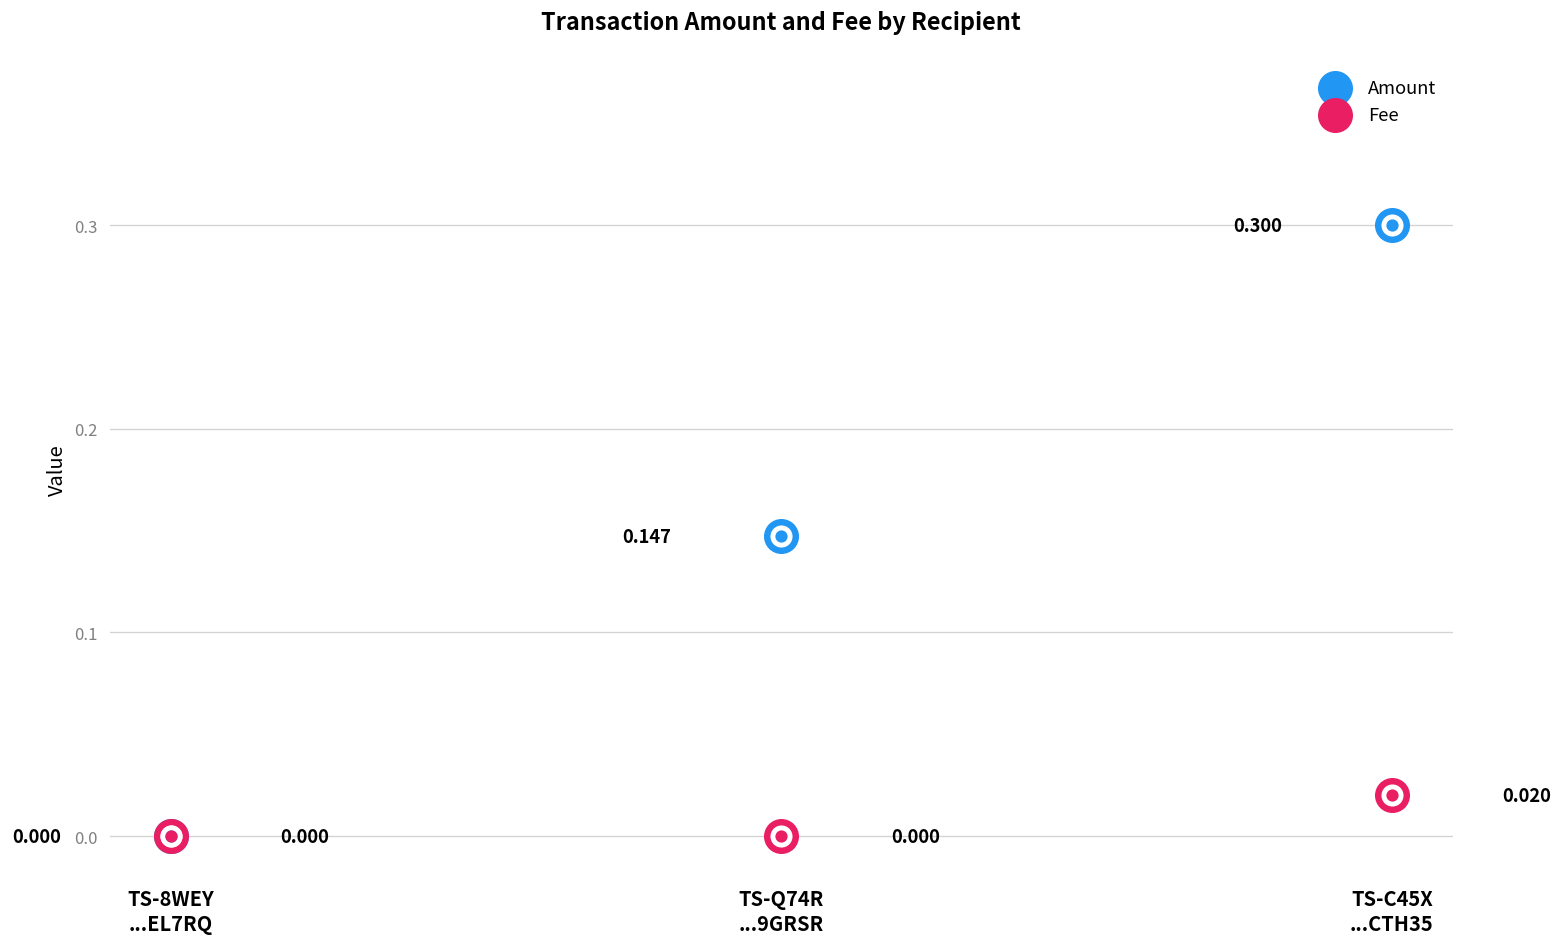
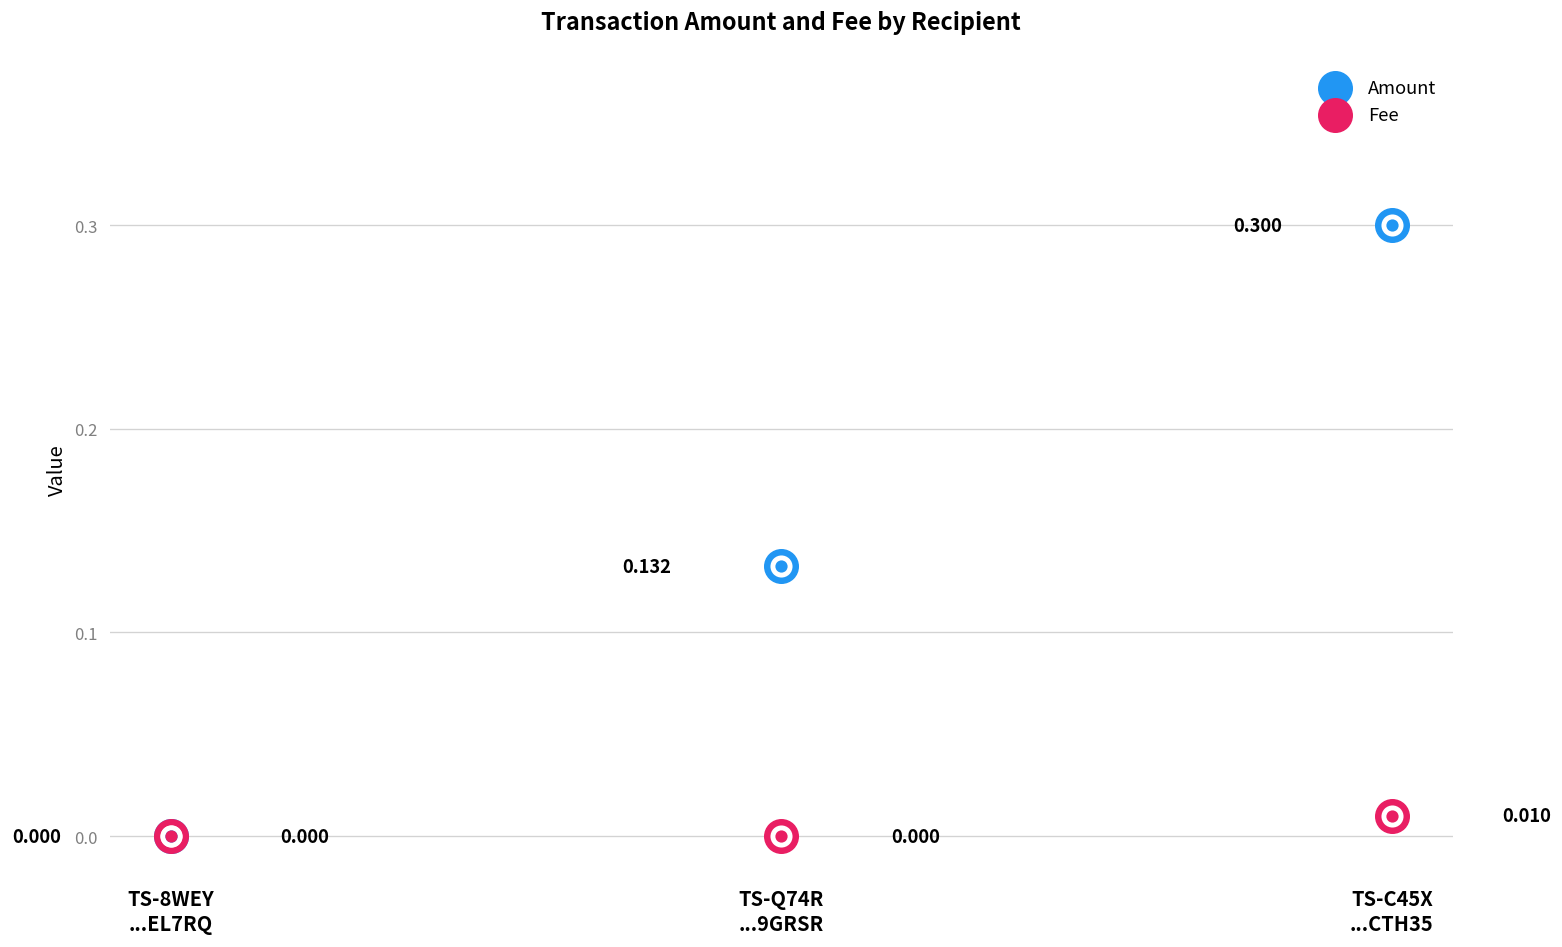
Amount, TS-Q74R ...9GRSR: 0.147 -> 0.132
Fee, TS-C45X ...CTH35: 0.020 -> 0.010
